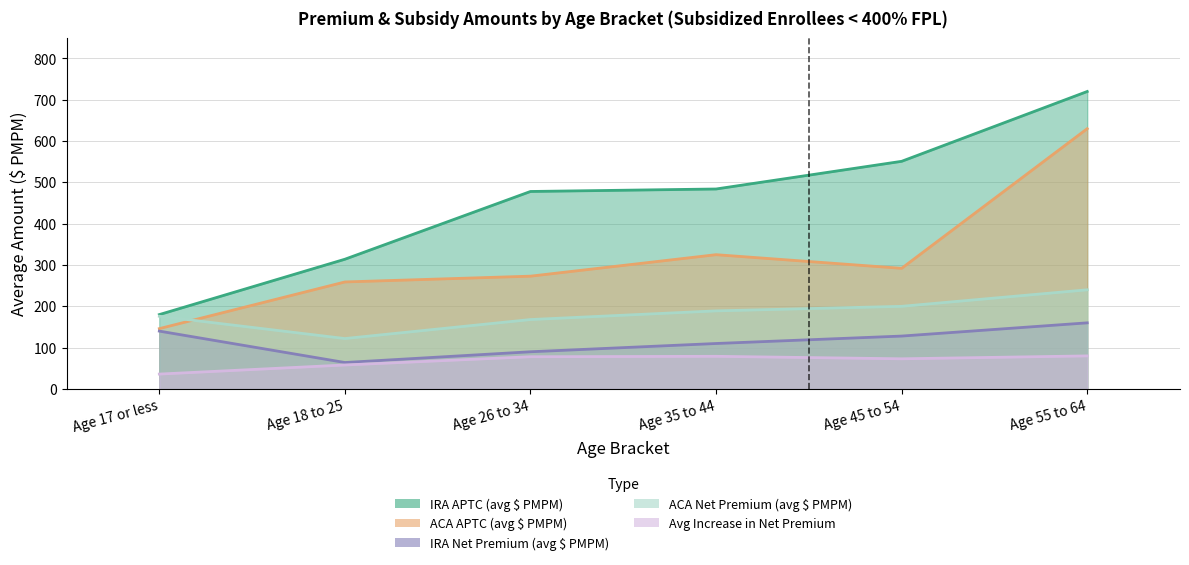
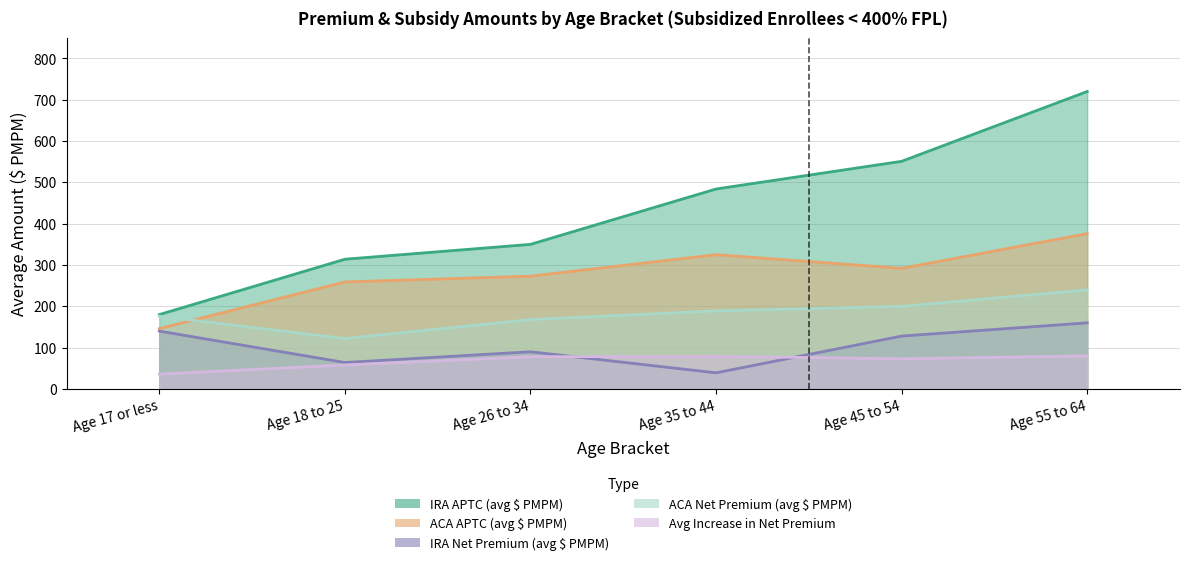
IRA APTC (avg $ PMPM), Age 26 to 34: 480 -> 350
IRA Net Premium (avg $ PMPM), Age 35 to 44: 110 -> 40
ACA APTC (avg $ PMPM), Age 55 to 64: 630 -> 380
